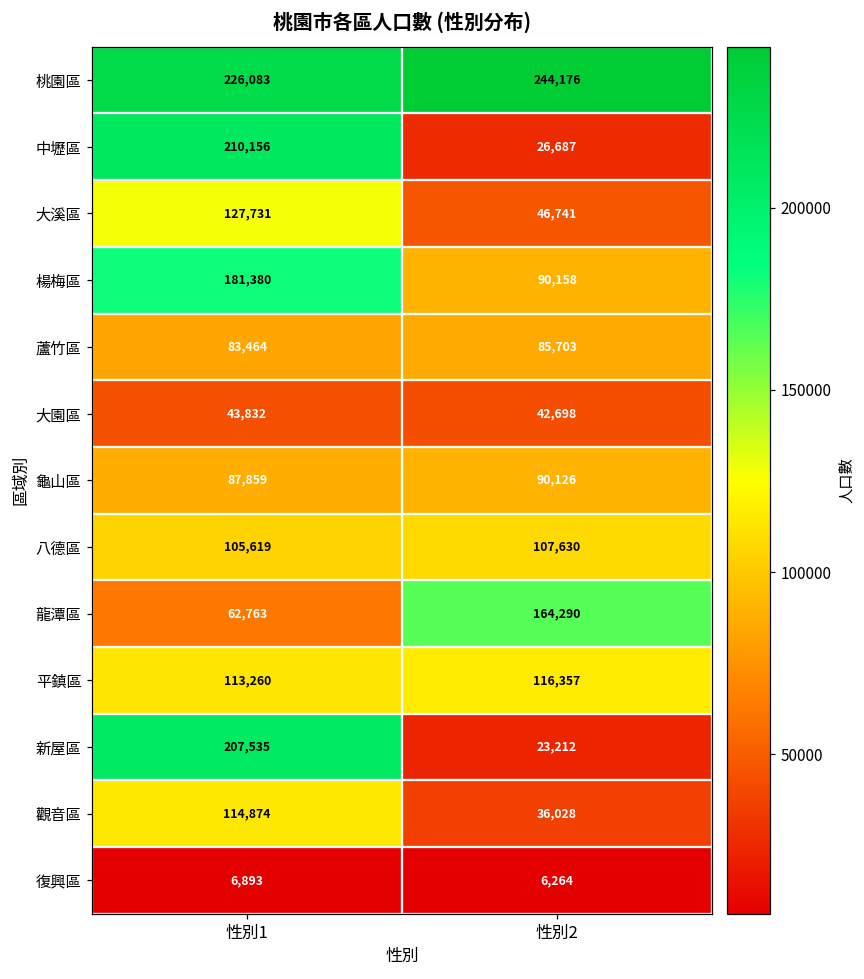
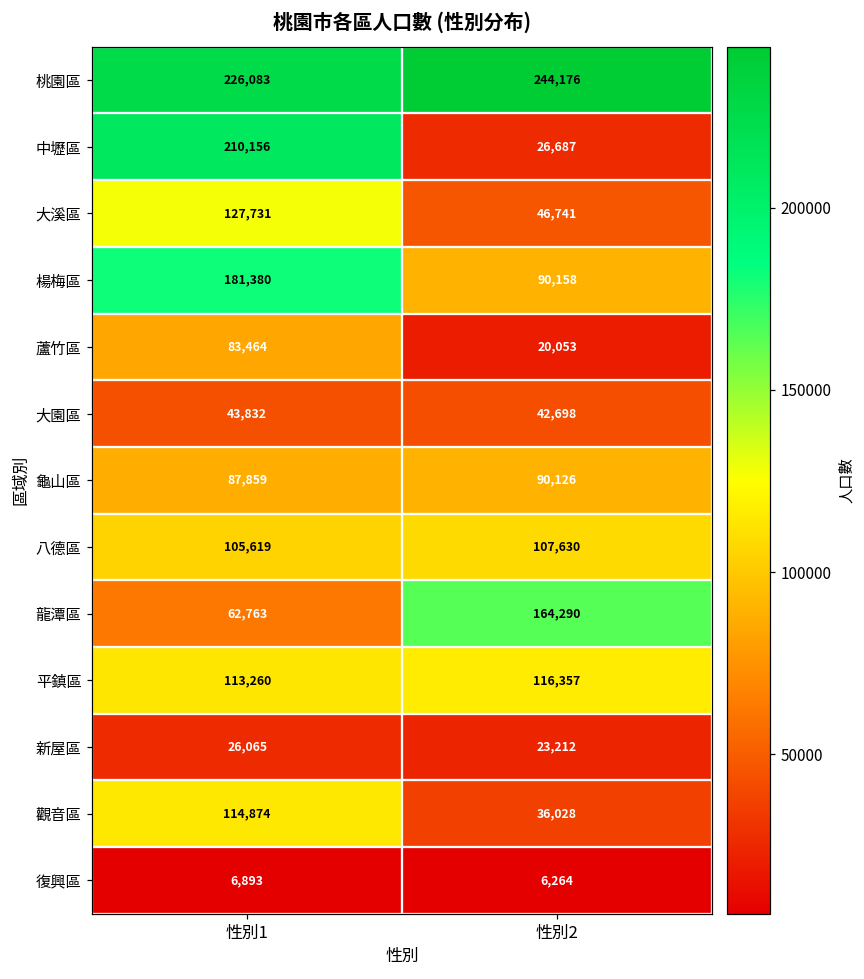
蘆竹區, 性別2: 85,703 -> 20,053
新屋區, 性別1: 207,535 -> 26,065
